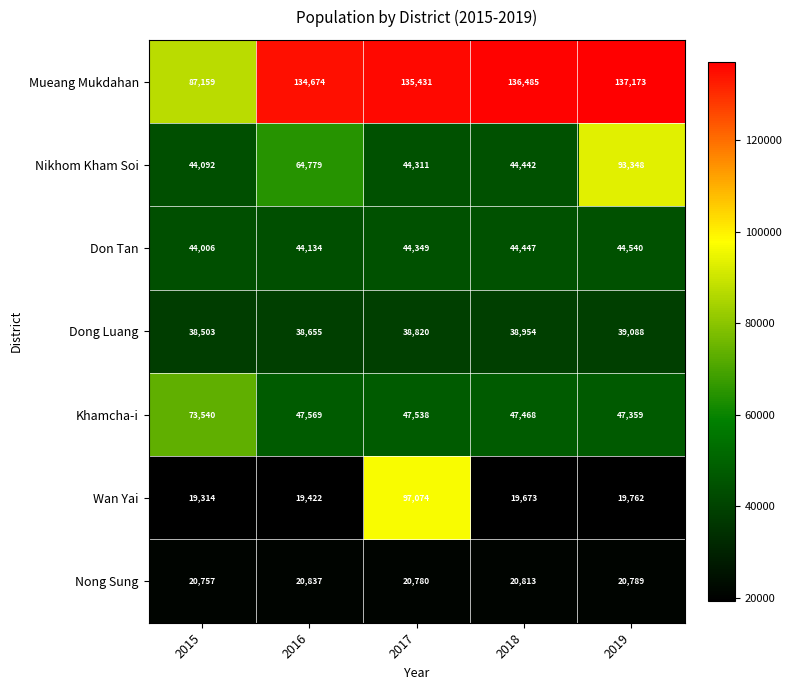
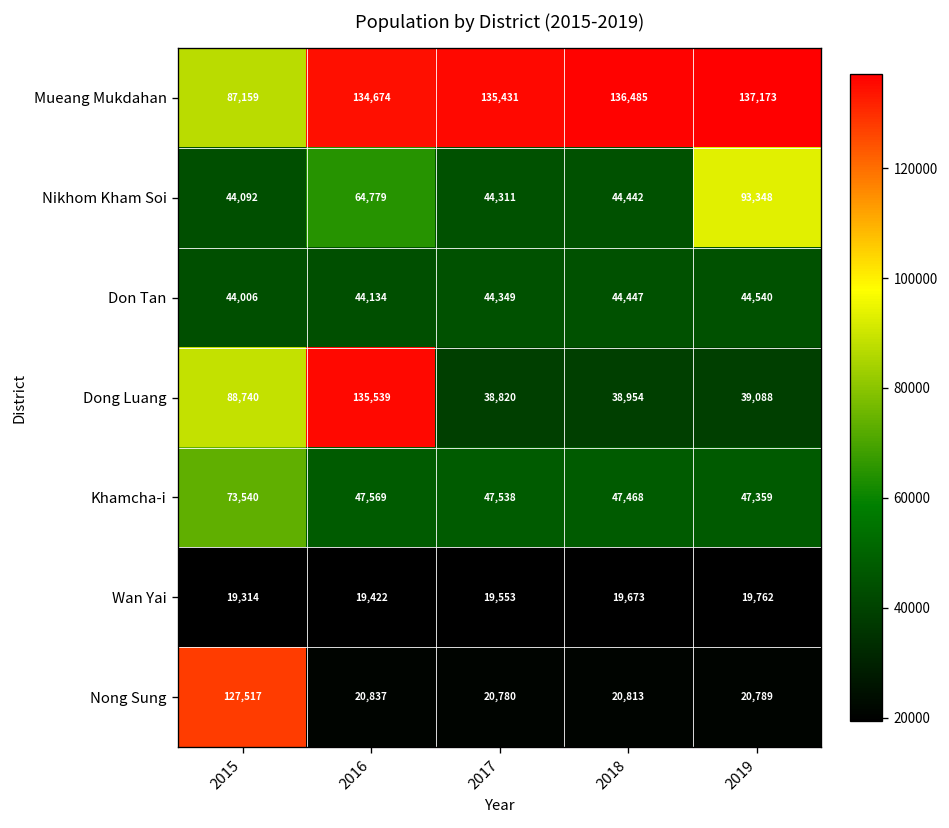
Dong Luang, 2015: 38,503 -> 88,740
Dong Luang, 2016: 38,655 -> 135,539
Wan Yai, 2017: 97,074 -> 19,553
Nong Sung, 2015: 20,757 -> 127,517
